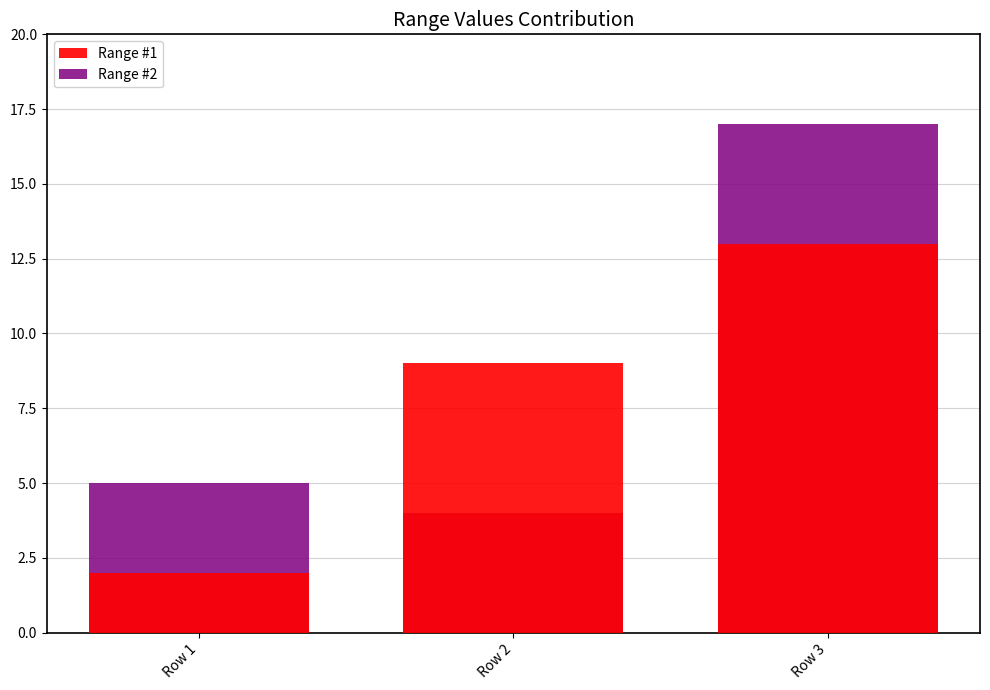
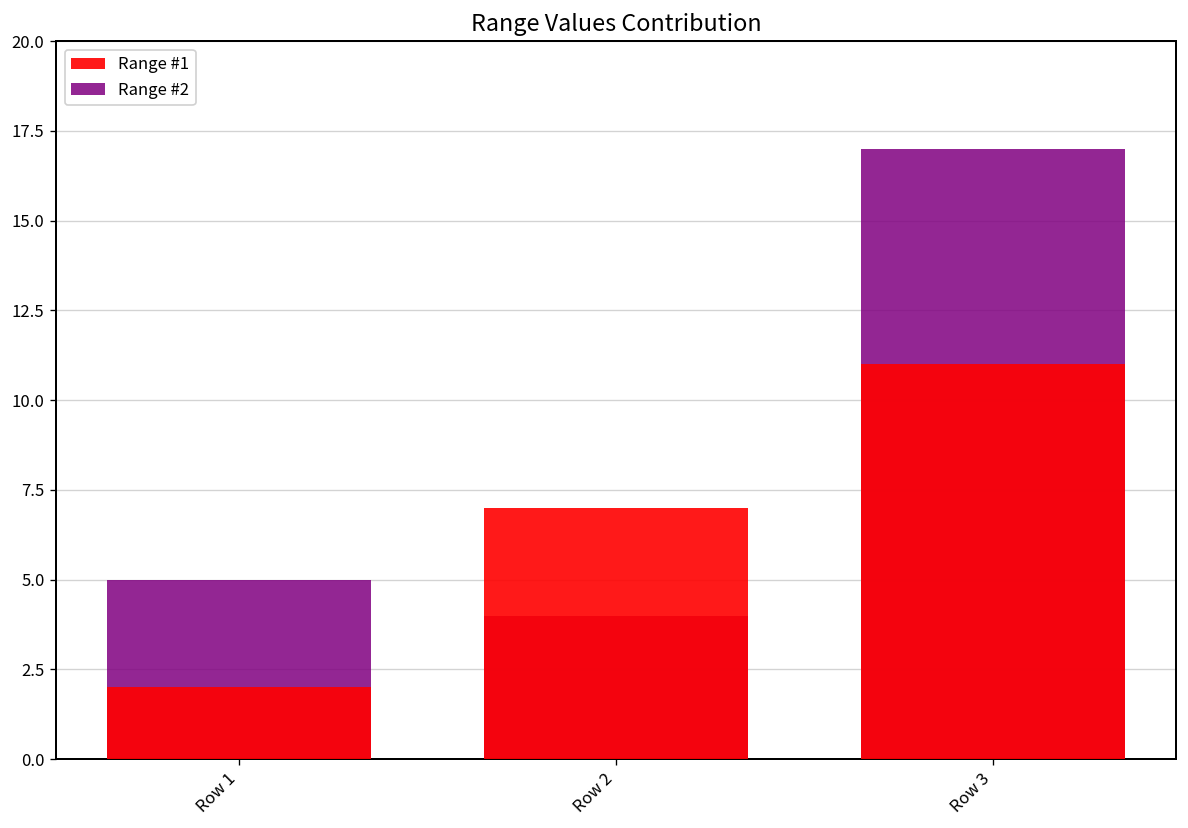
Range #1, Row 2: 9 -> 7
Range #1, Row 3: 13 -> 11
